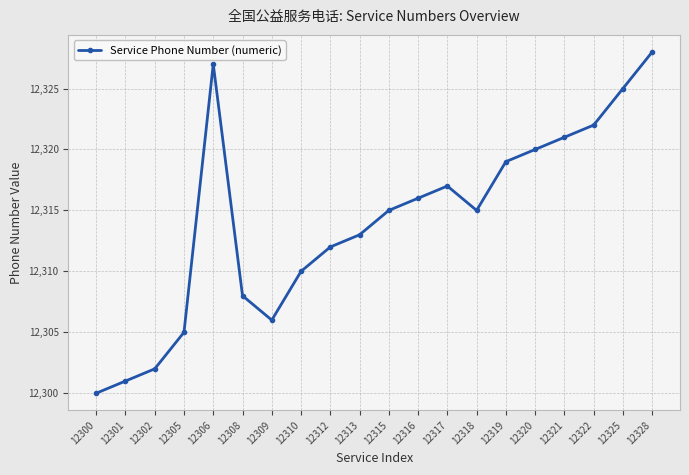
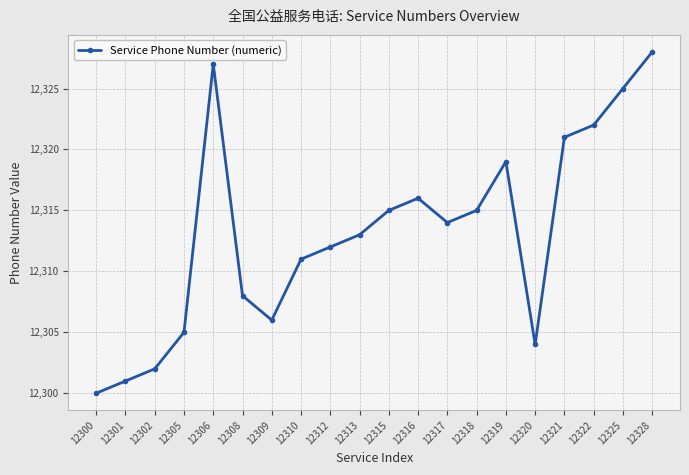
12310: 12,310 -> 12,311
12317: 12,317 -> 12,314
12320: 12,320 -> 12,304
